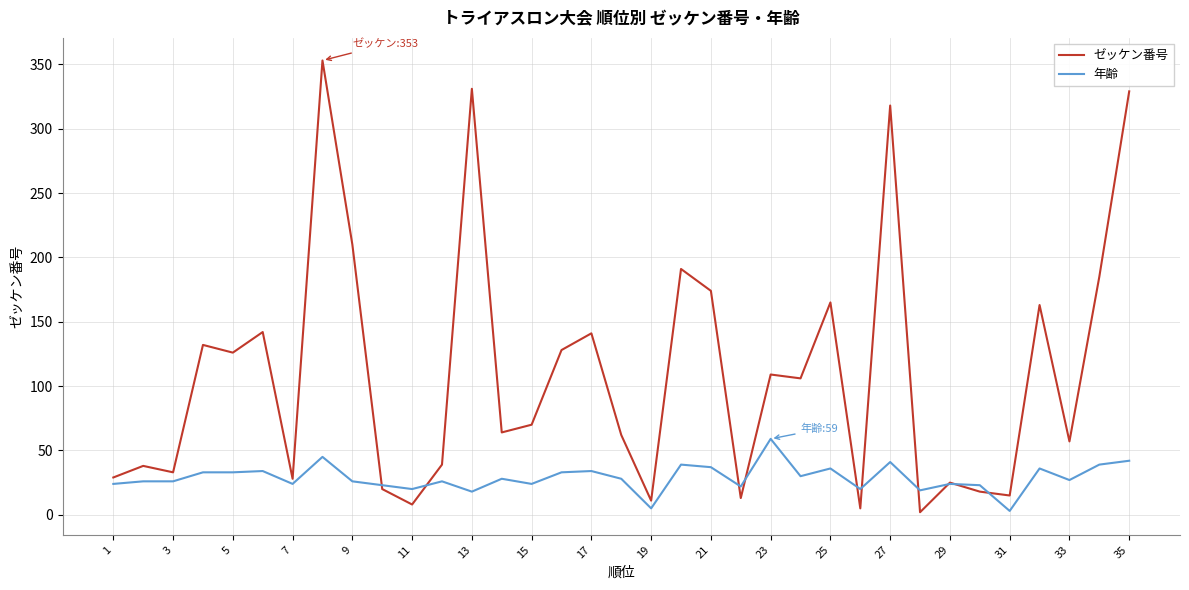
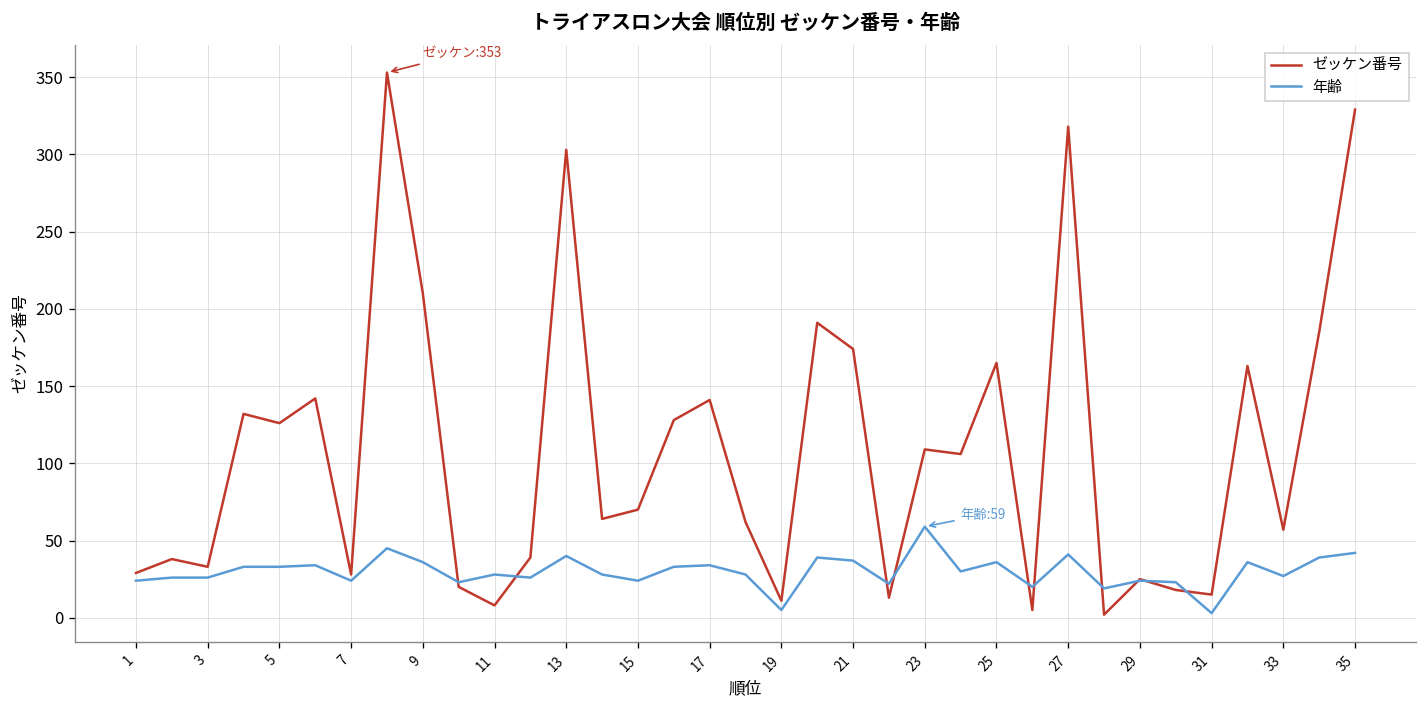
年齢, 9: 26 -> 36
年齢, 11: 20 -> 28
ゼッケン番号, 13: 331 -> 303
年齢, 13: 18 -> 40
